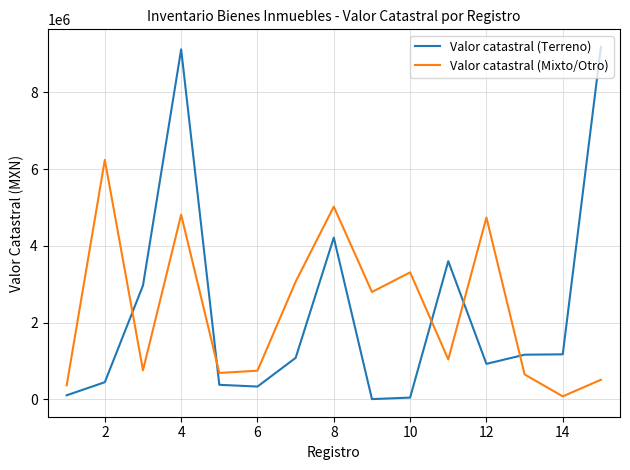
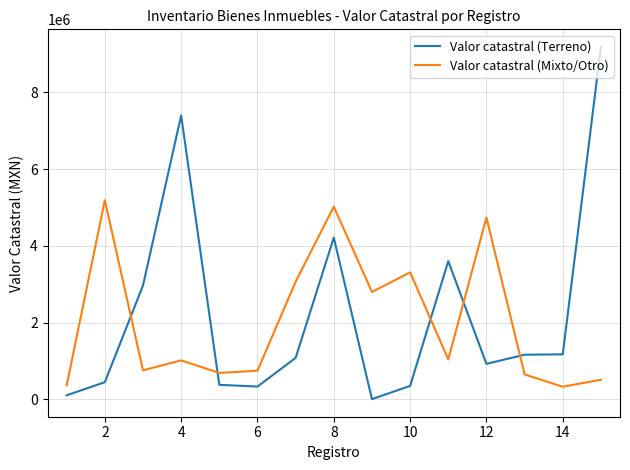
Valor catastral (Mixto/Otro), 2: 6200000 -> 5200000
Valor catastral (Terreno), 4: 9100000 -> 7400000
Valor catastral (Mixto/Otro), 4: 4800000 -> 1000000
Valor catastral (Terreno), 10: 0 -> 400000
Valor catastral (Mixto/Otro), 14: 100000 -> 300000
